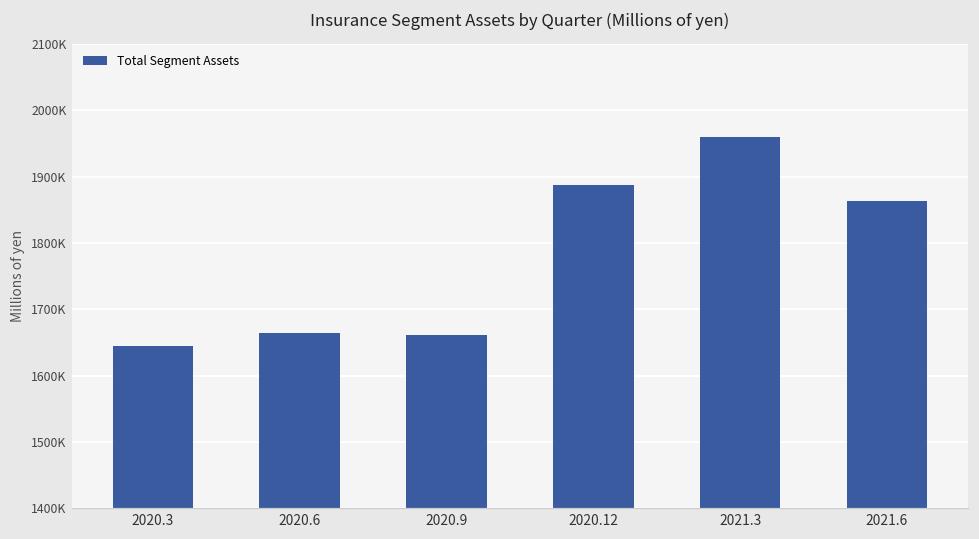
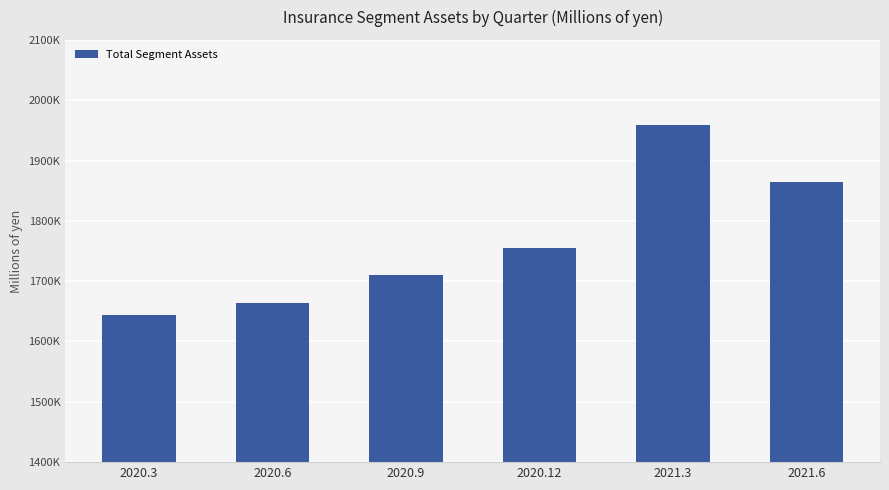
2020.9: 1660000 -> 1710000
2020.12: 1890000 -> 1750000
